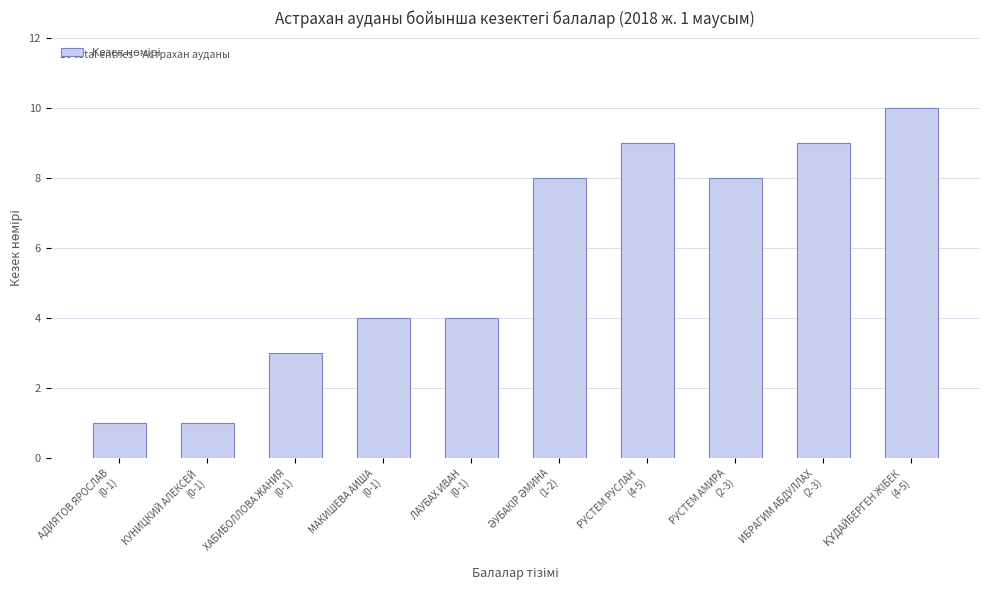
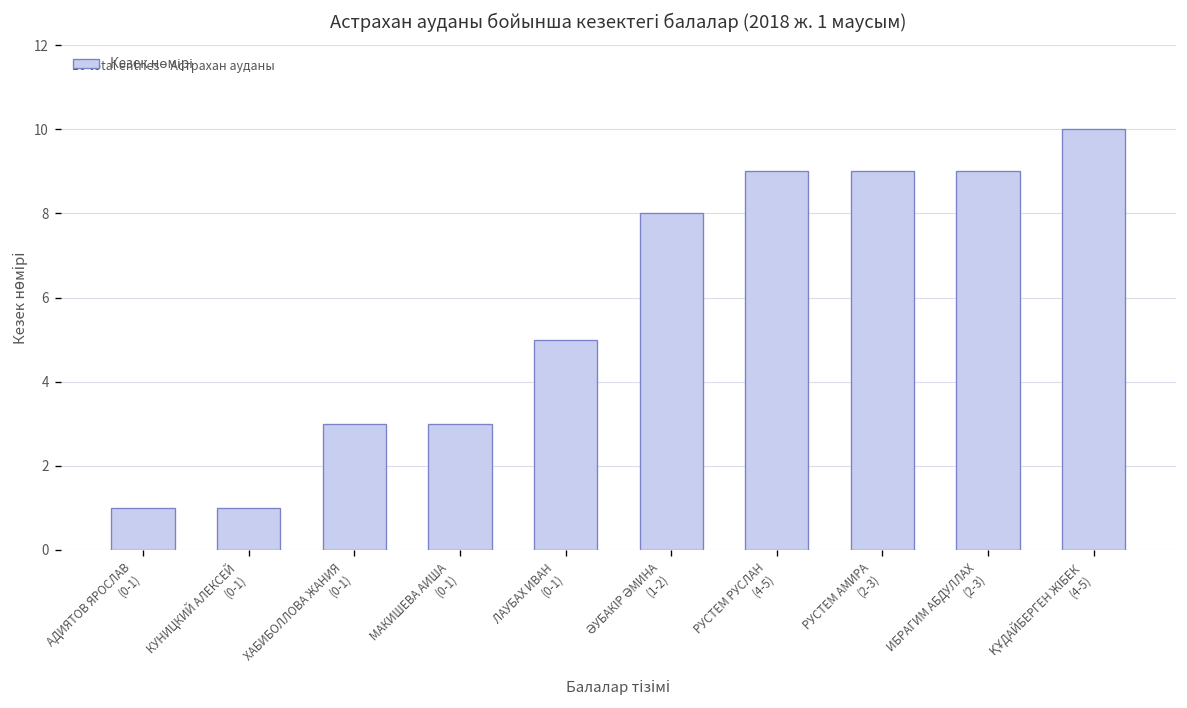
МАКИШЕВА АИША (0-1): 4 -> 3
ЛАУБАХ ИВАН (0-1): 4 -> 5
РУСТЕМ АМИРА (2-3): 8 -> 9
